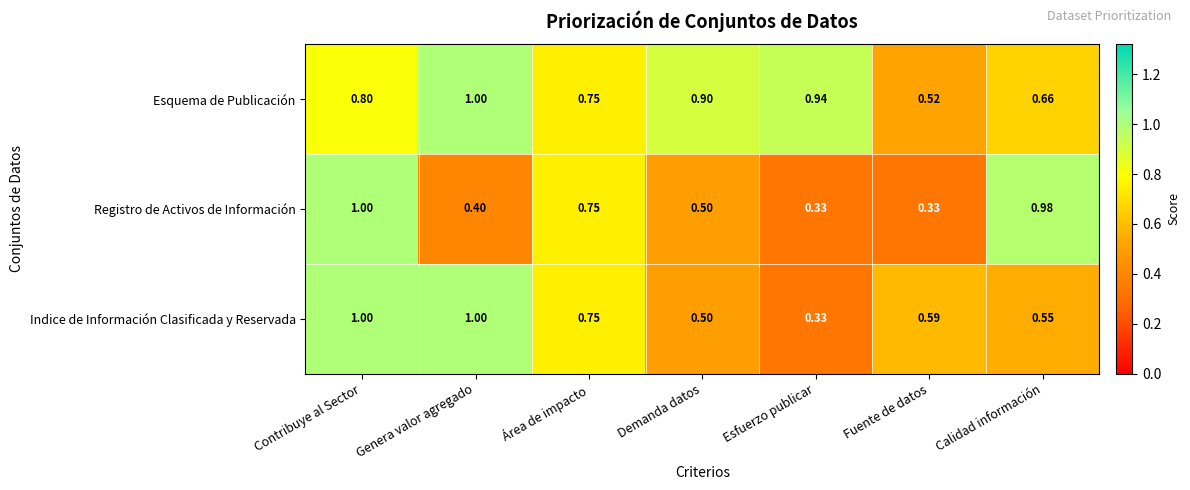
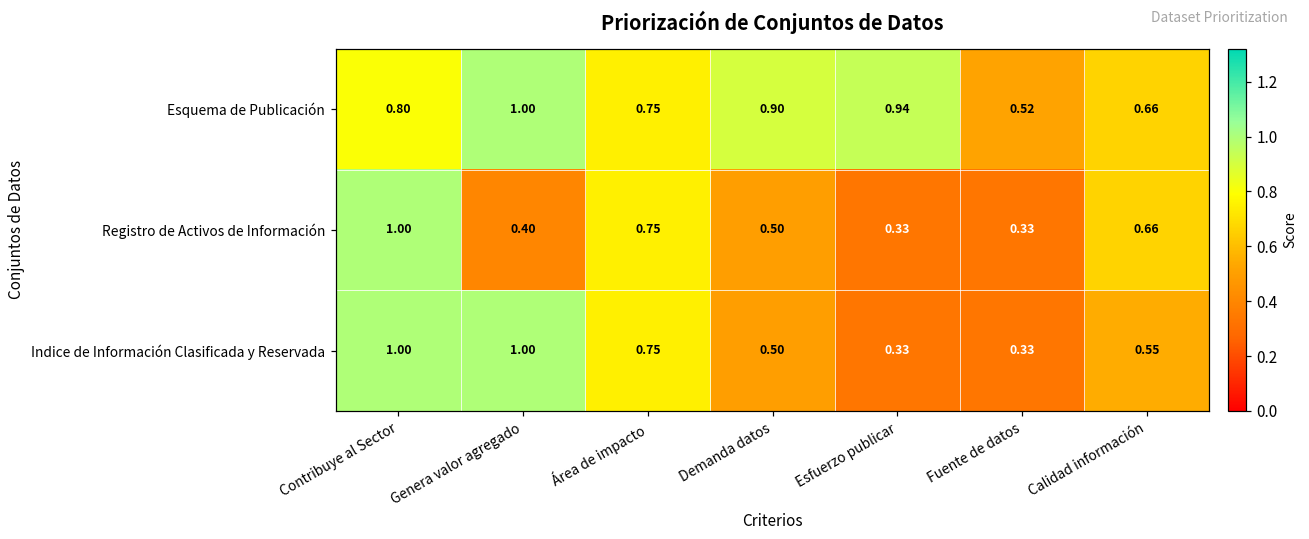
Registro de Activos de Información, Calidad información: 0.98 -> 0.66
Indice de Información Clasificada y Reservada, Fuente de datos: 0.59 -> 0.33
